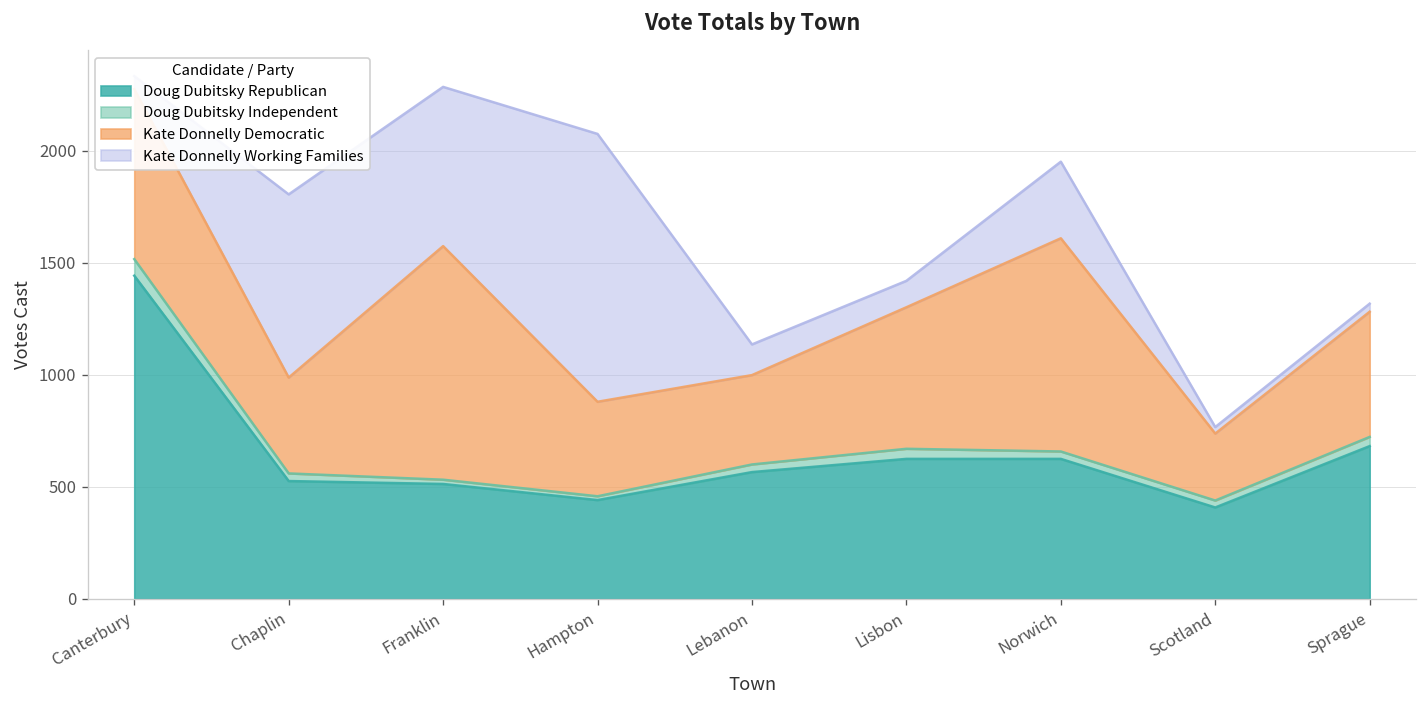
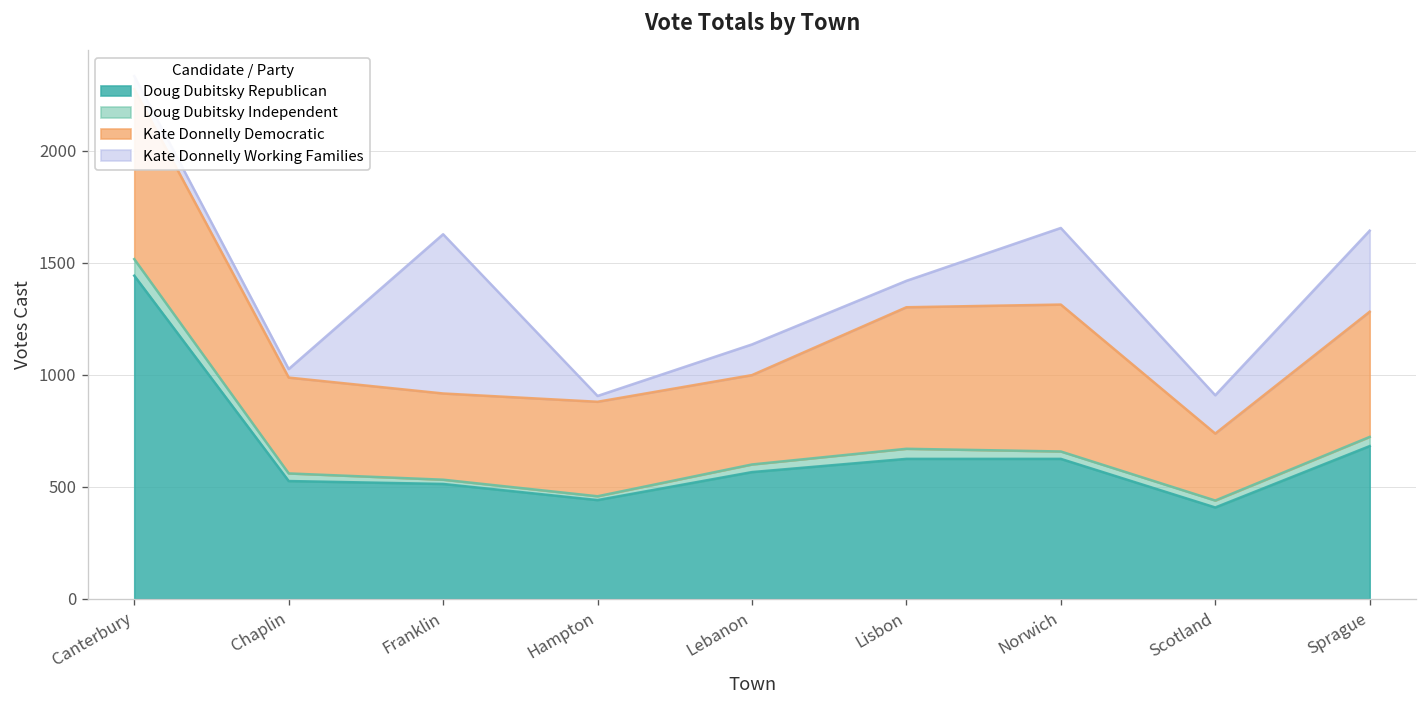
Kate Donnelly Working Families, Chaplin: 820 -> 40
Kate Donnelly Democratic, Franklin: 1040 -> 390
Kate Donnelly Working Families, Hampton: 1200 -> 30
Kate Donnelly Democratic, Norwich: 950 -> 660
Kate Donnelly Working Families, Scotland: 30 -> 170
Kate Donnelly Working Families, Sprague: 40 -> 360
